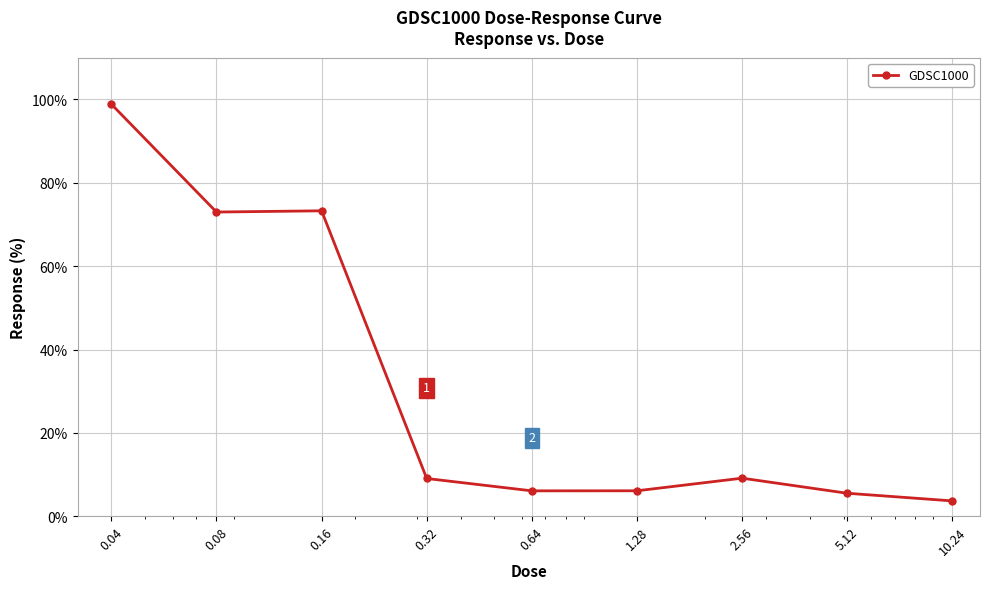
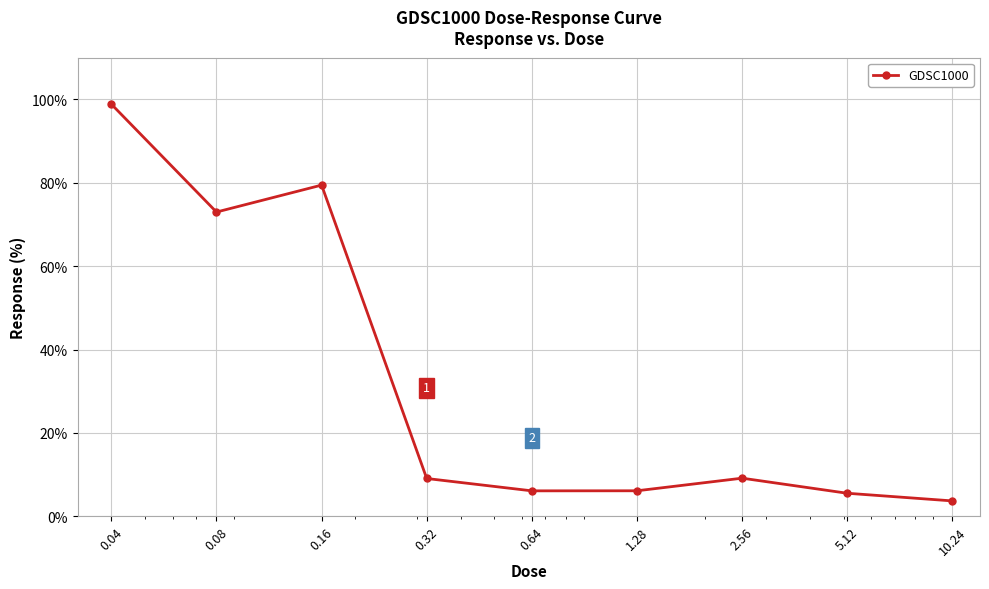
0.16: 73% -> 79%
